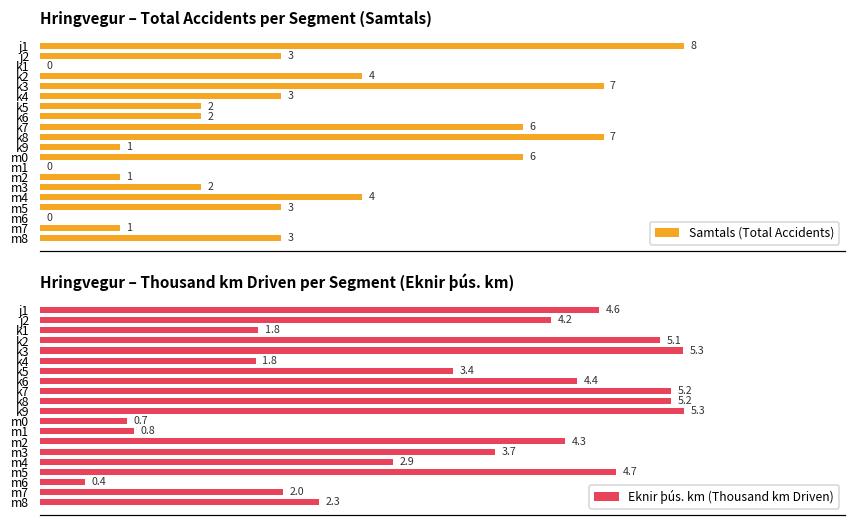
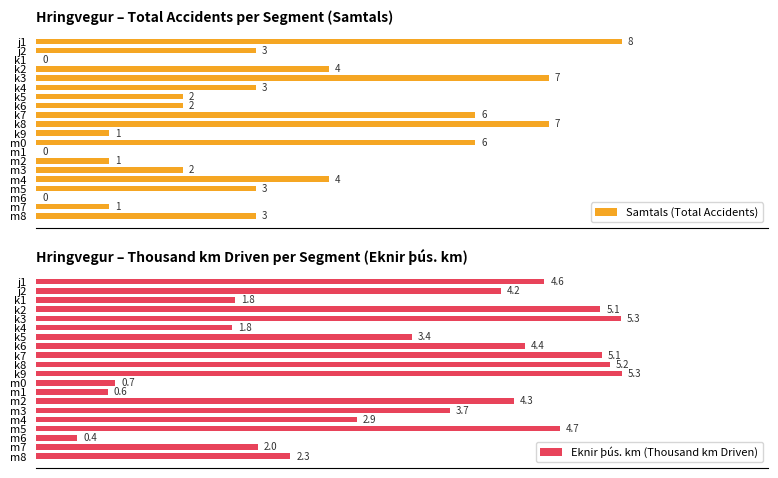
Hringvegur – Thousand km Driven per Segment (Eknir þús. km), k7: 5.2 -> 5.1
Hringvegur – Thousand km Driven per Segment (Eknir þús. km), m1: 0.8 -> 0.6
